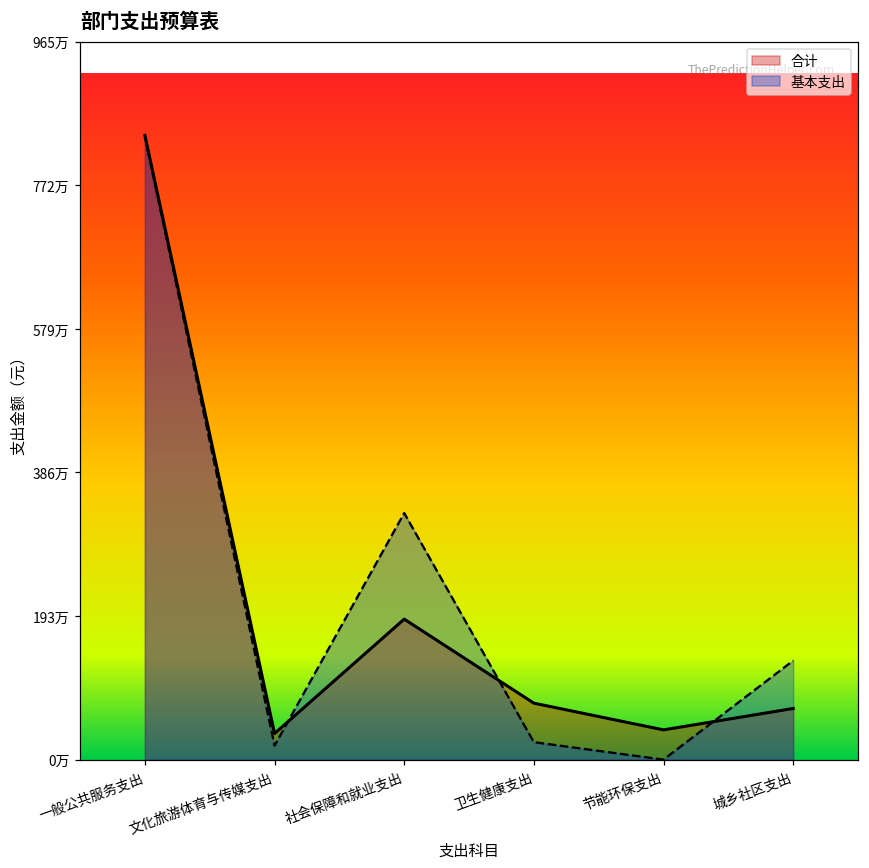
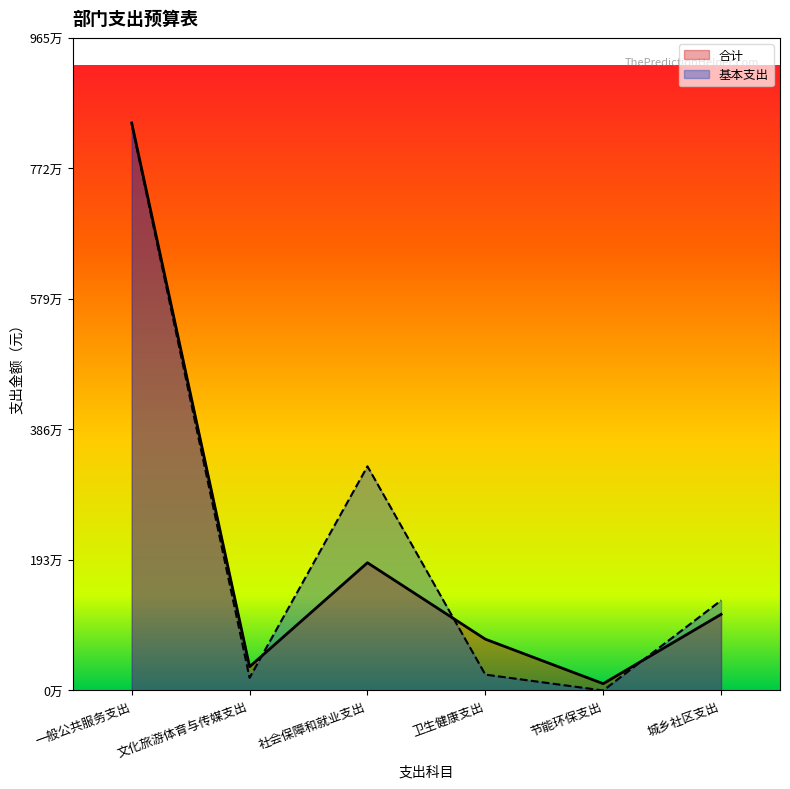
合计, 节能环保支出: 40万 -> 10万
合计, 城乡社区支出: 70万 -> 110万
